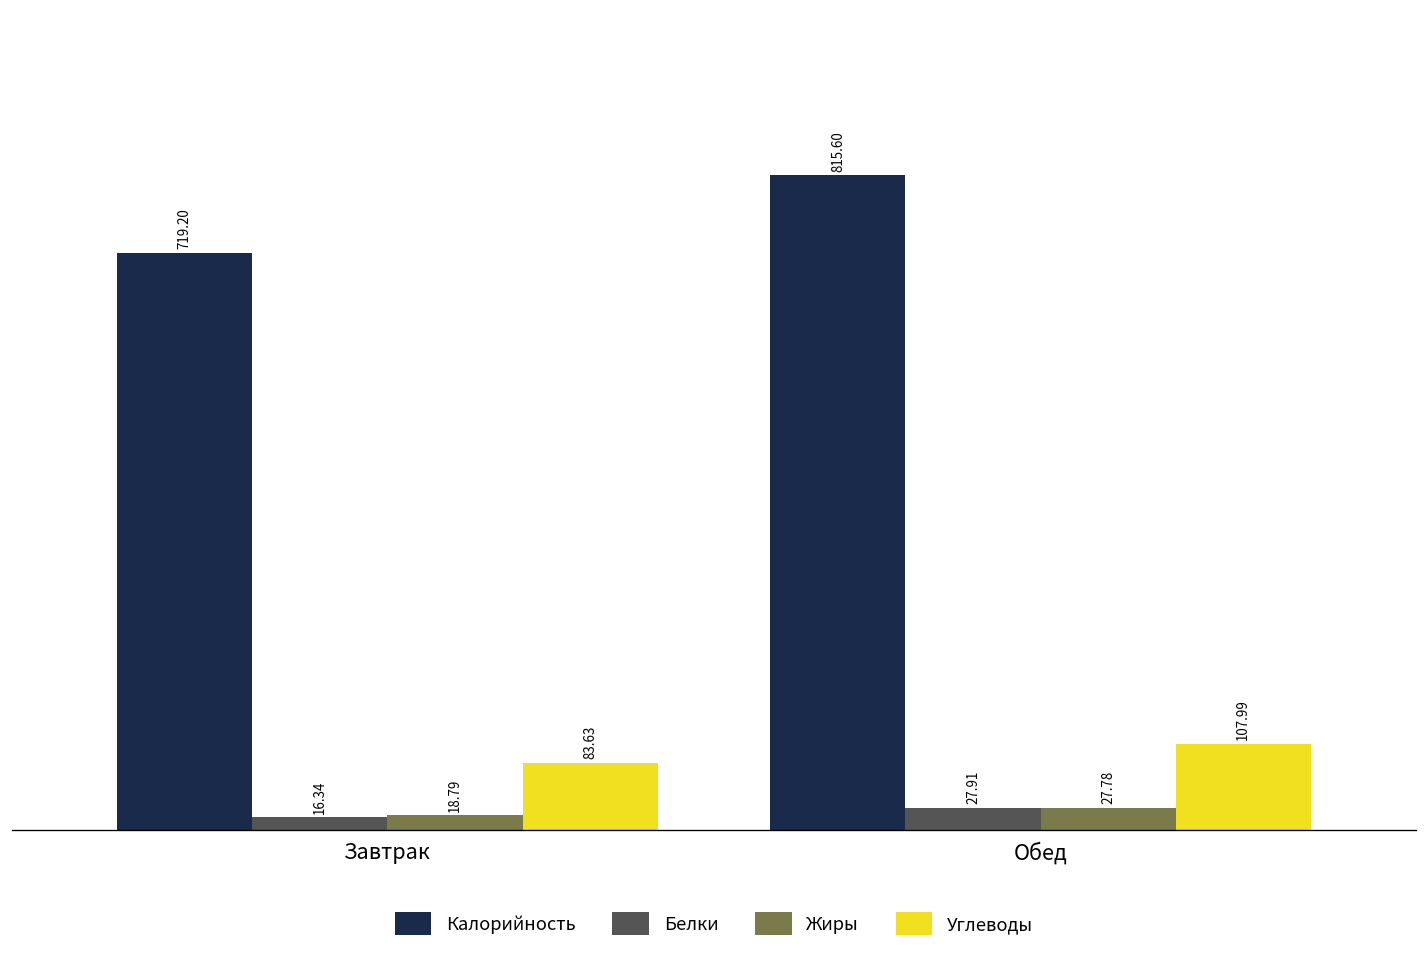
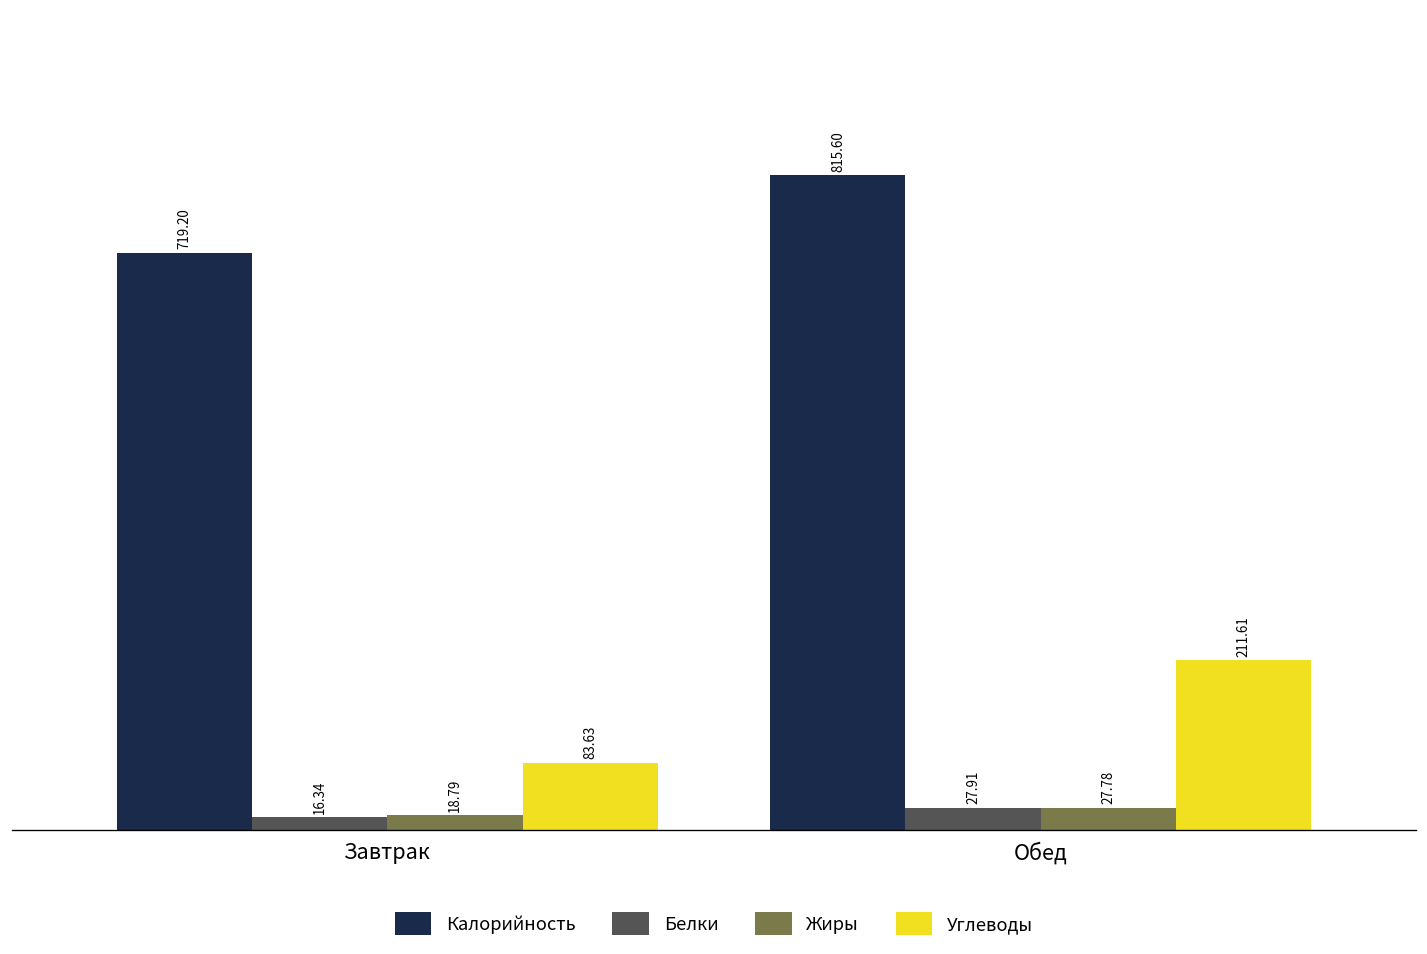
Углеводы, Обед: 107.99 -> 211.61
